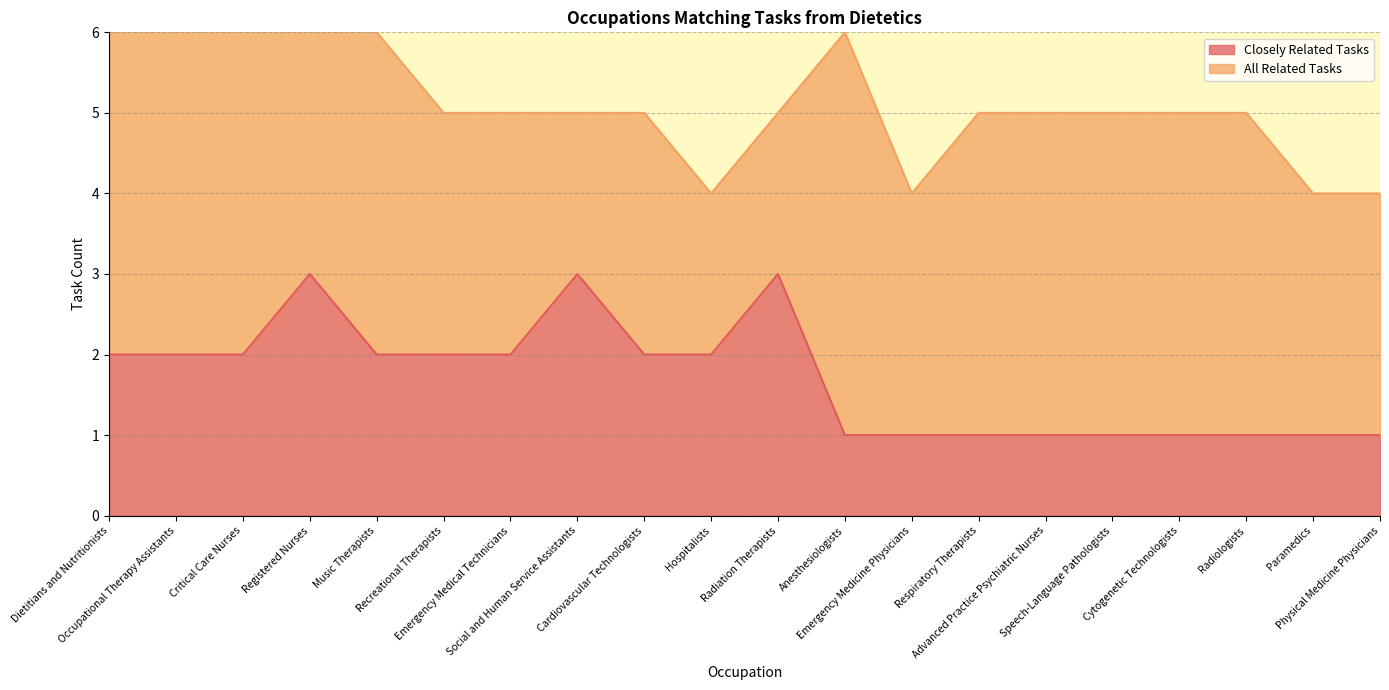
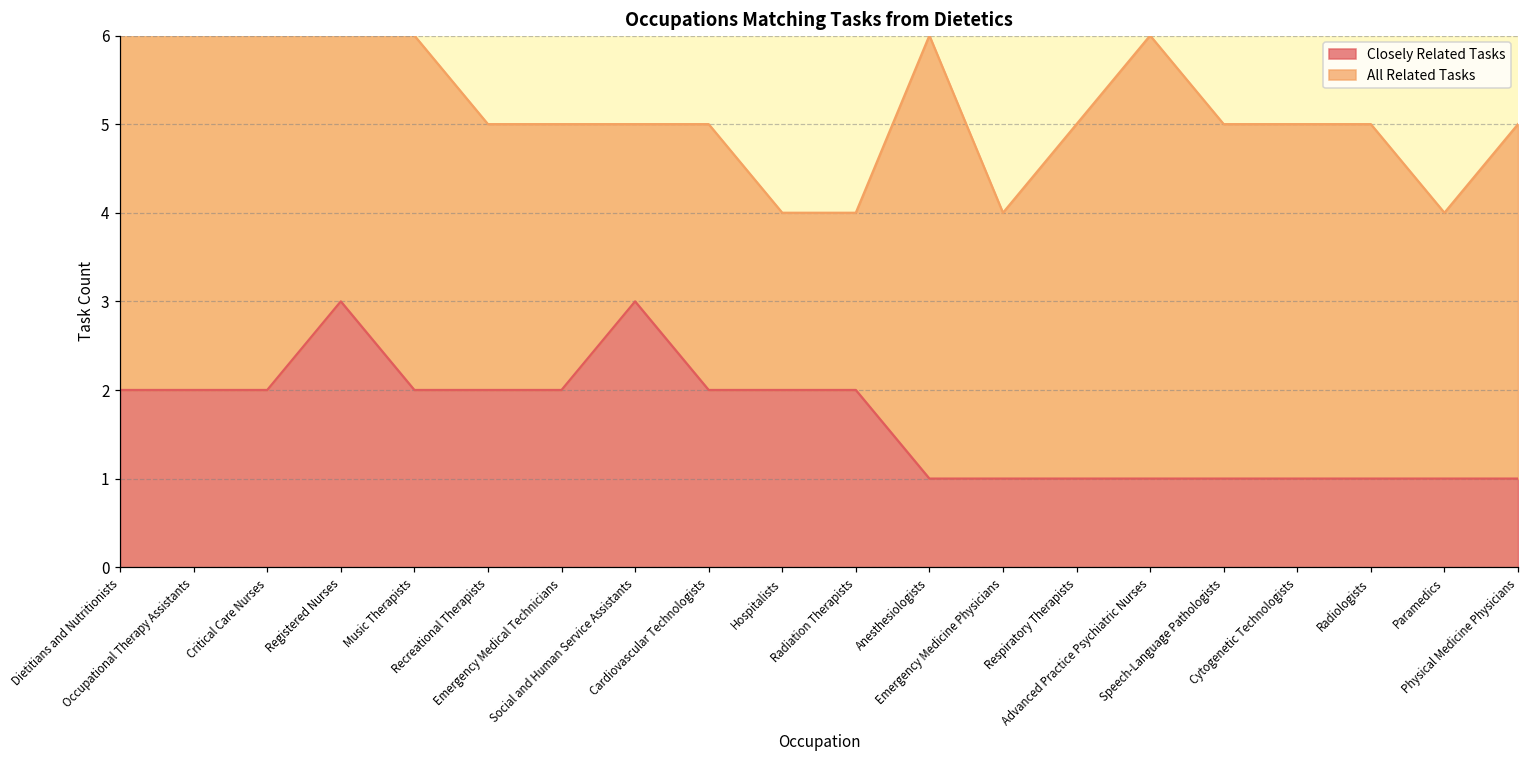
Closely Related Tasks, Radiation Therapists: 3 -> 2
All Related Tasks, Advanced Practice Psychiatric Nurses: 4 -> 5
All Related Tasks, Physical Medicine Physicians: 3 -> 4
